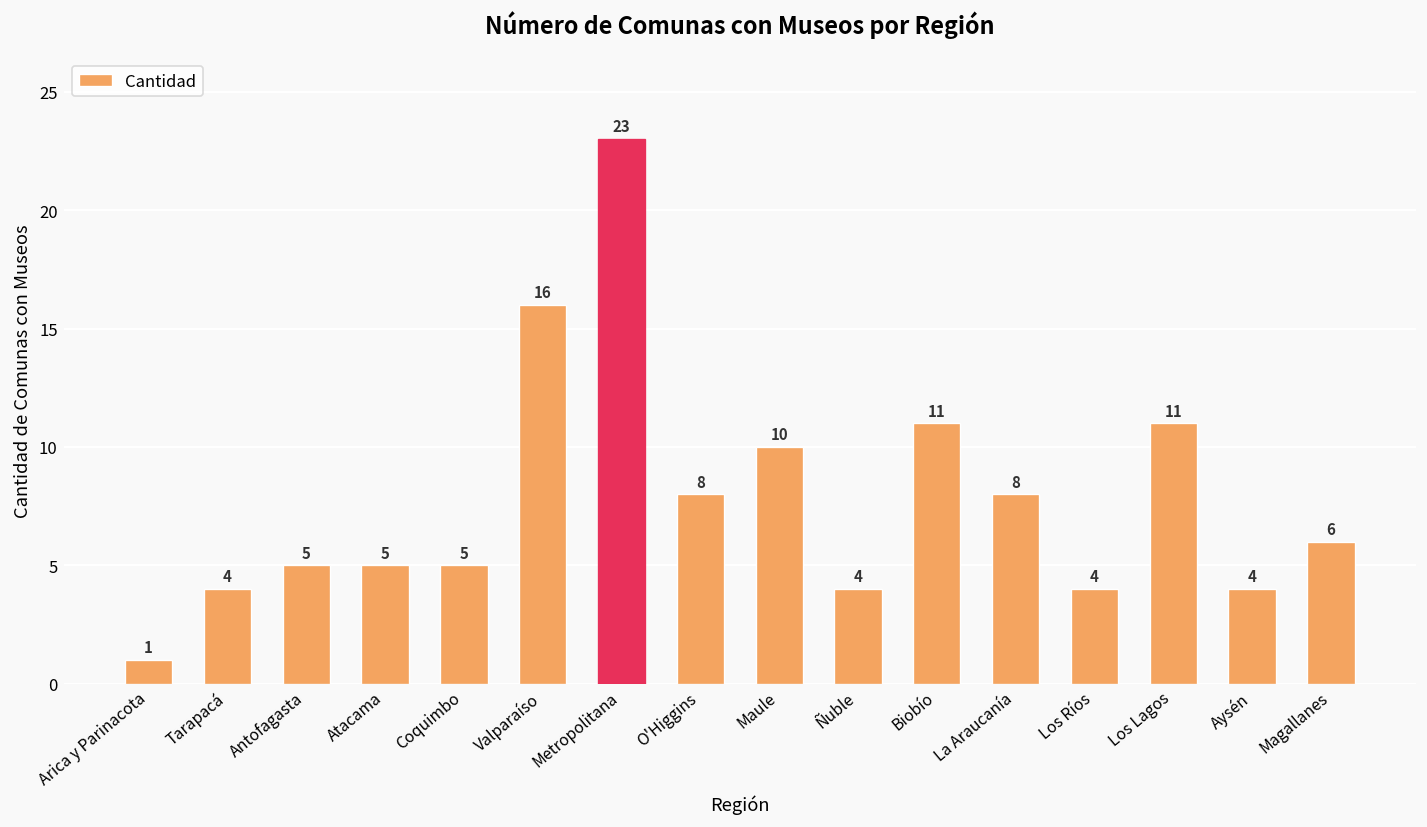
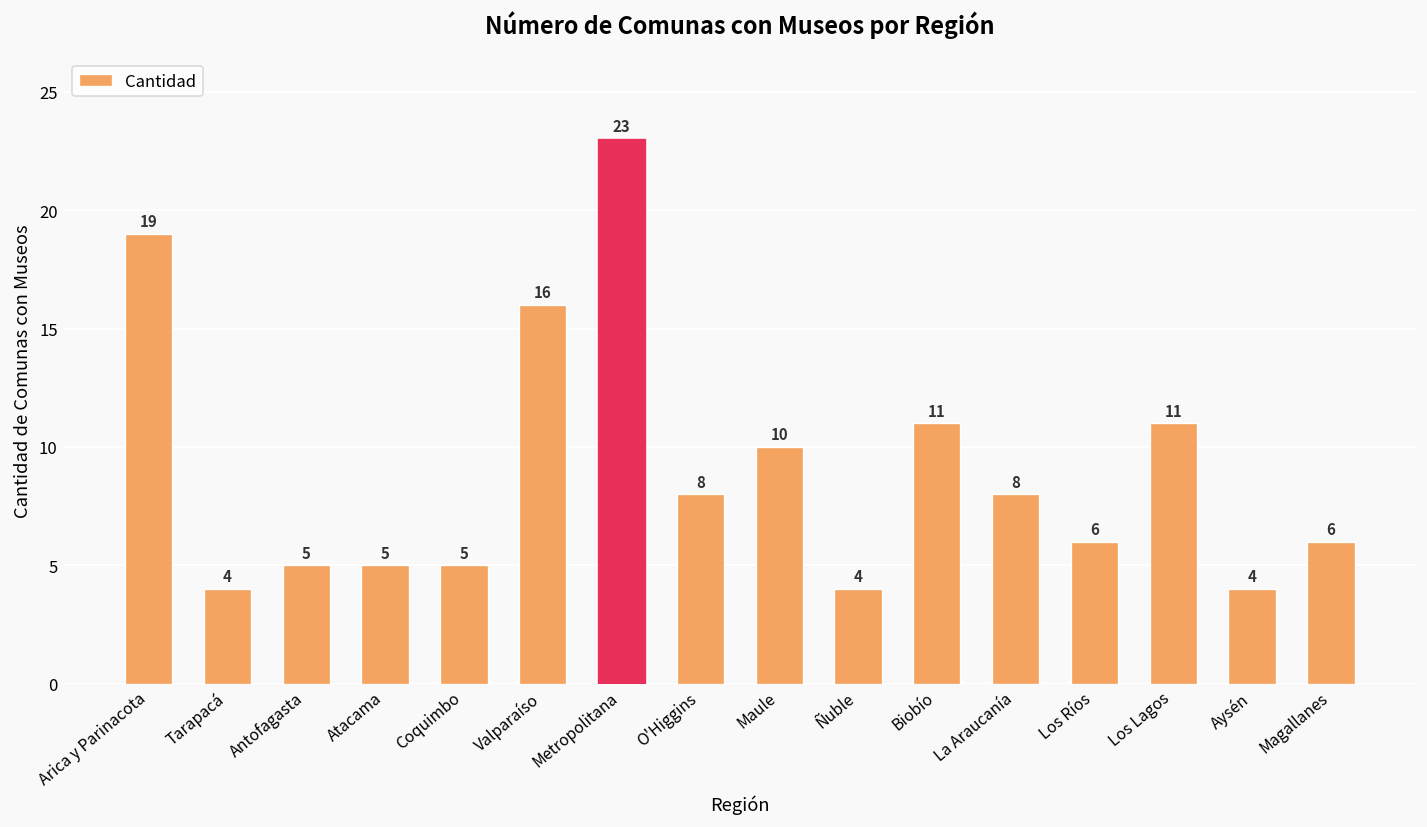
Arica y Parinacota: 1 -> 19
Los Ríos: 4 -> 6
